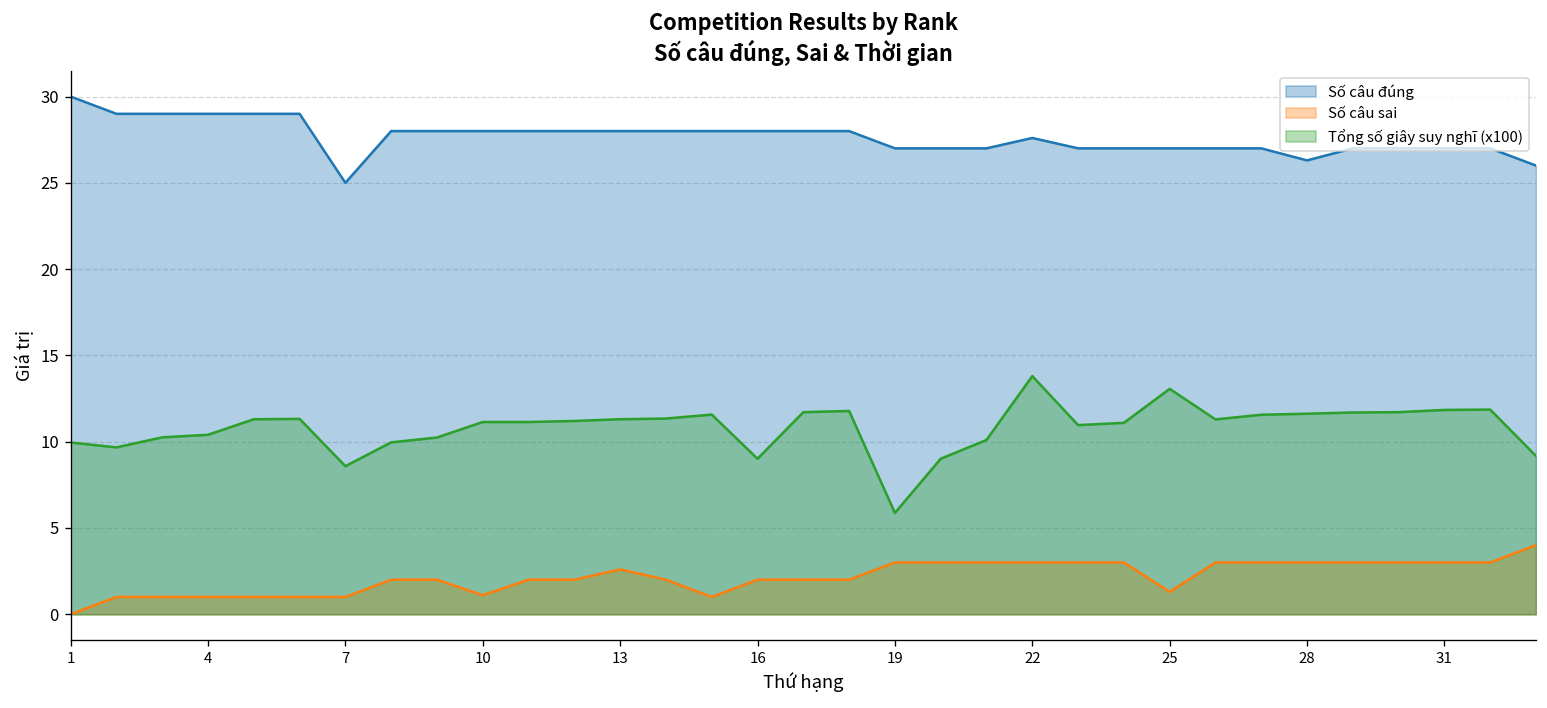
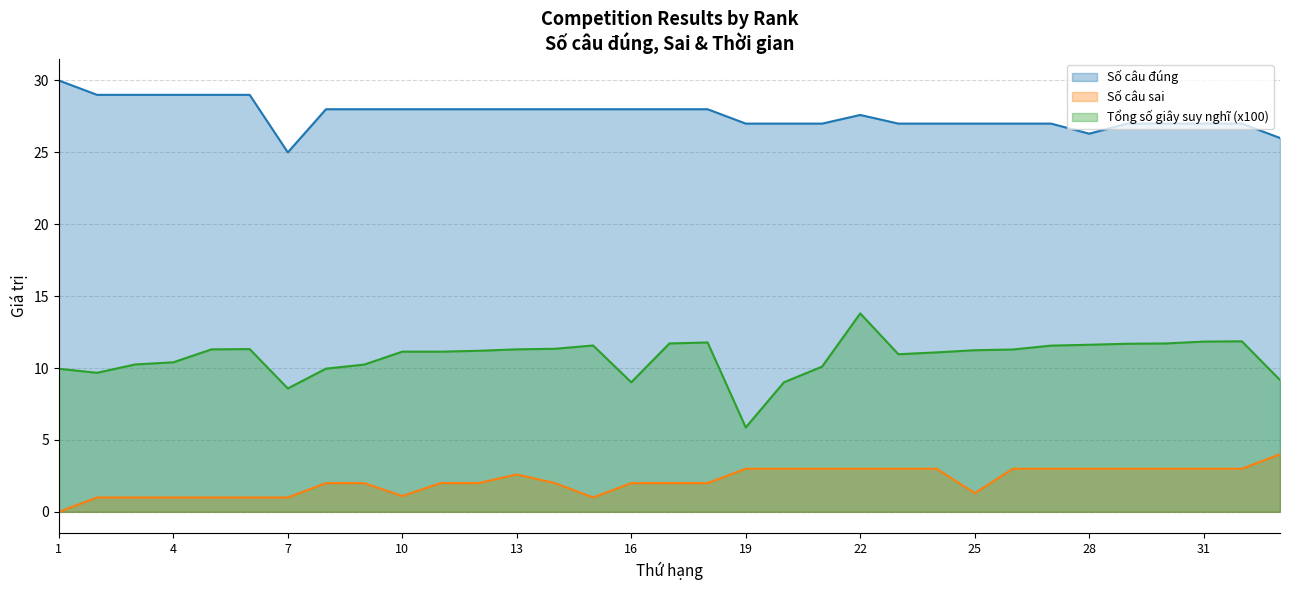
Tổng số giây suy nghĩ (x100), 25: 13.1 -> 11.2
